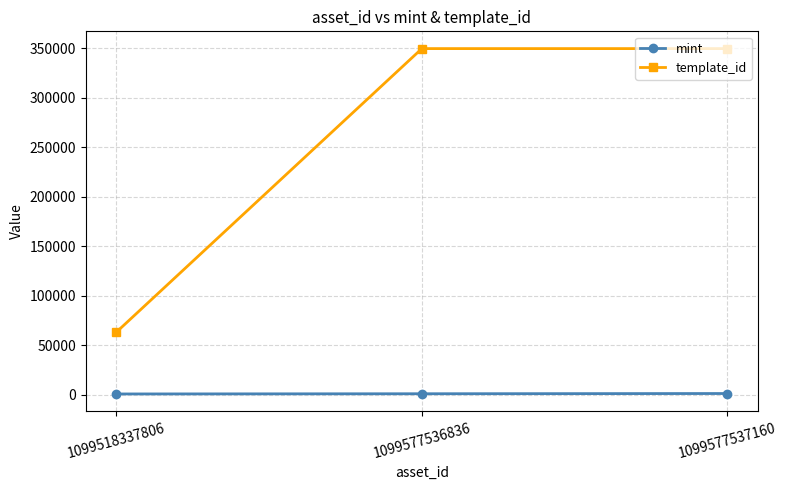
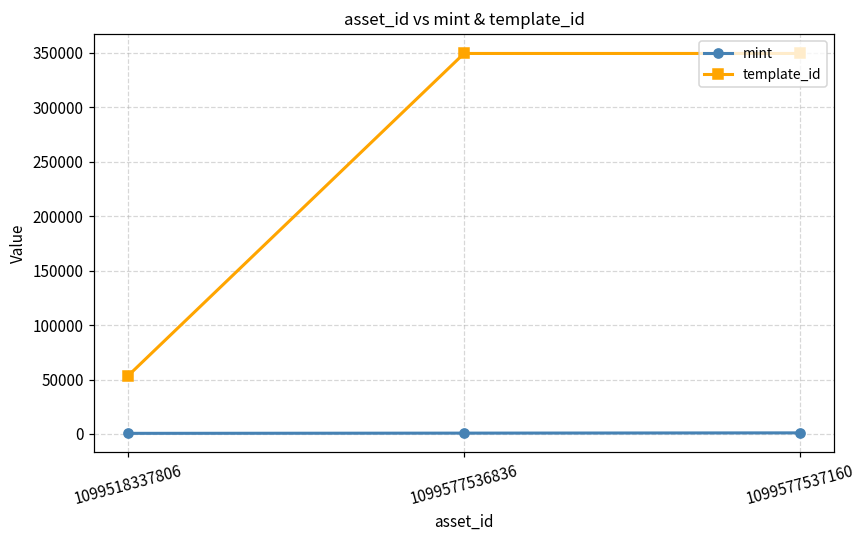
template_id, 1099518337806: 60000 -> 50000
